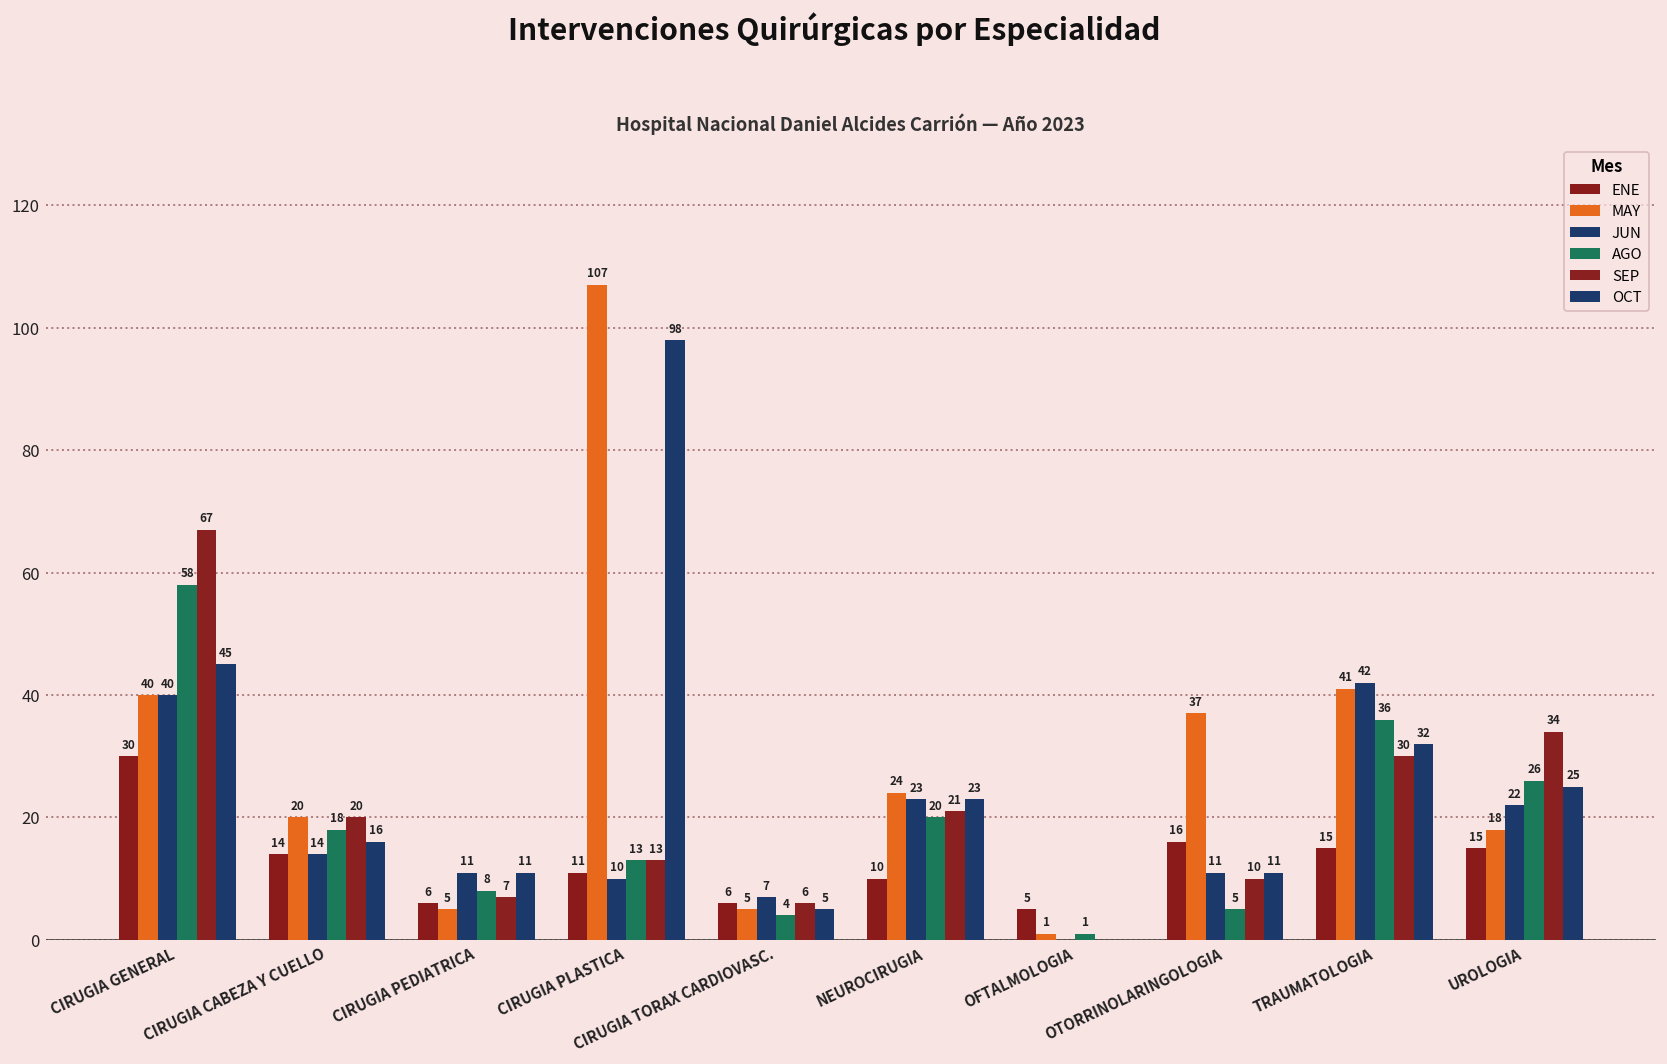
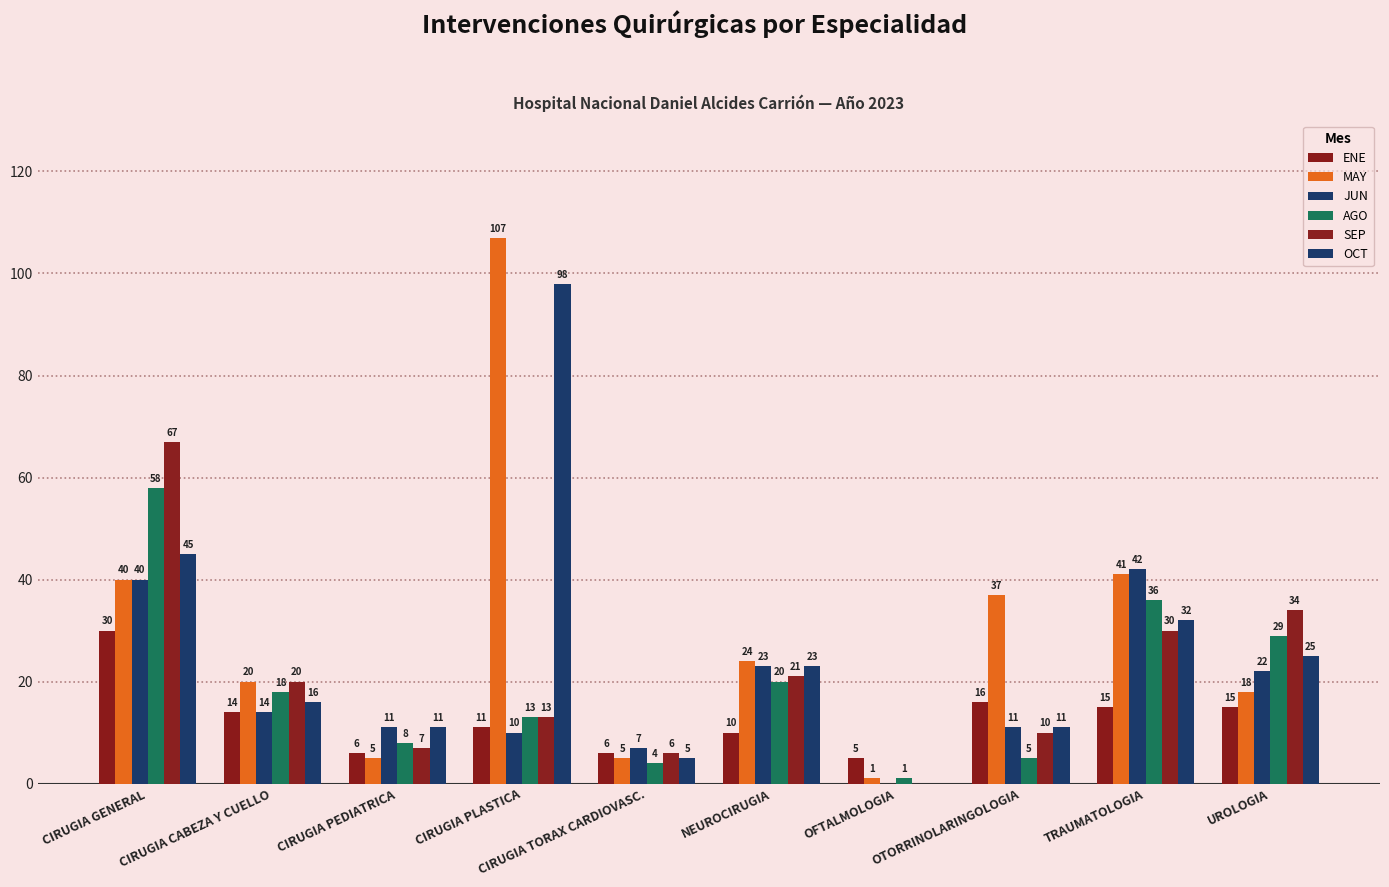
AGO, UROLOGIA: 26 -> 29
